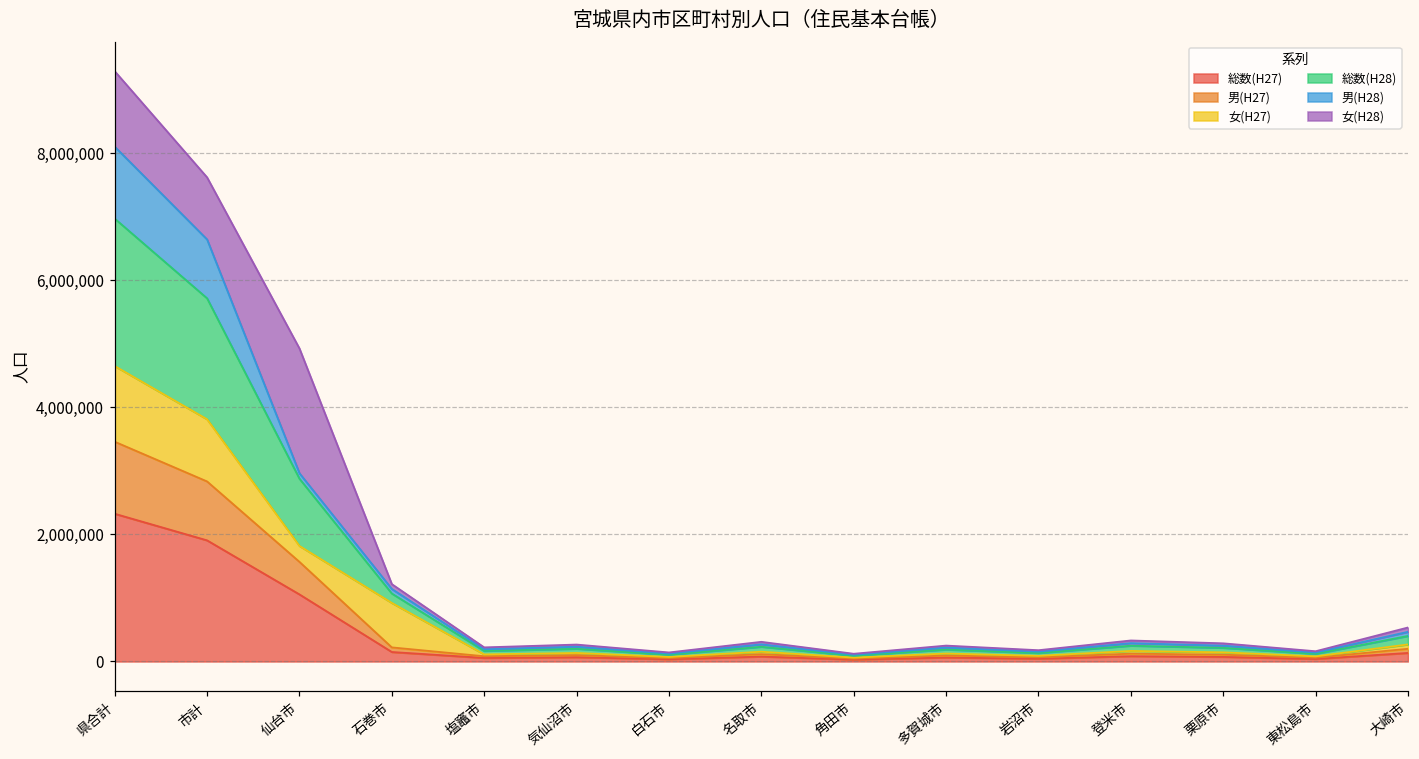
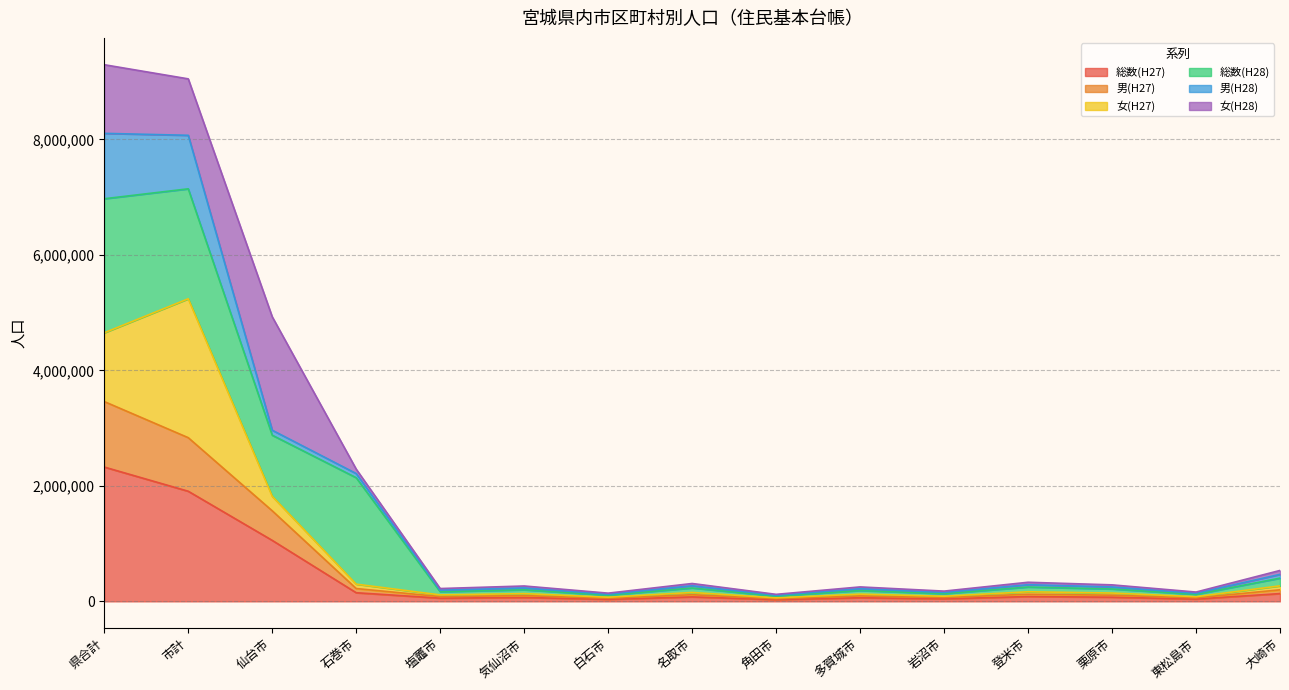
女(H27), 市計: 1,000,000 -> 2,400,000
女(H27), 石巻市: 700,000 -> 100,000
総数(H28), 石巻市: 100,000 -> 1,800,000
